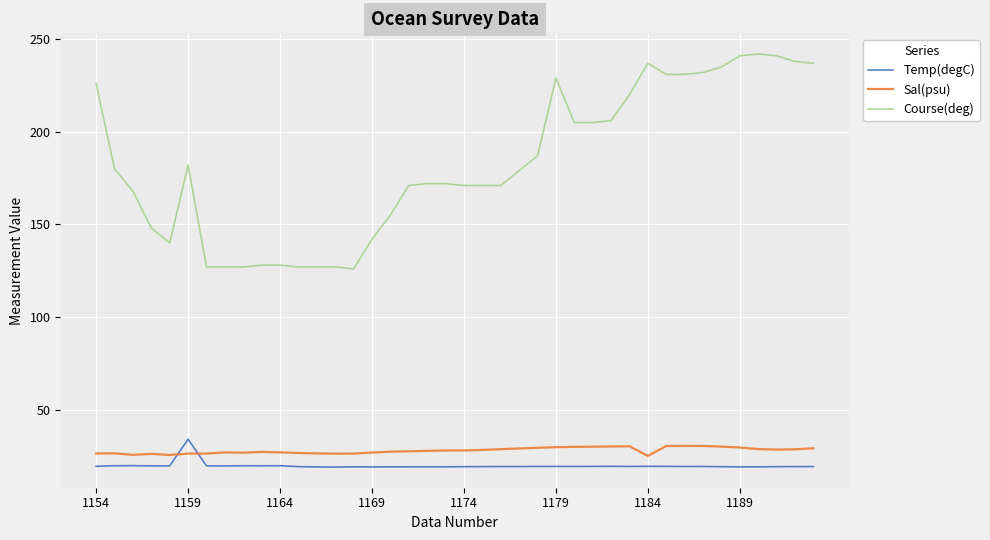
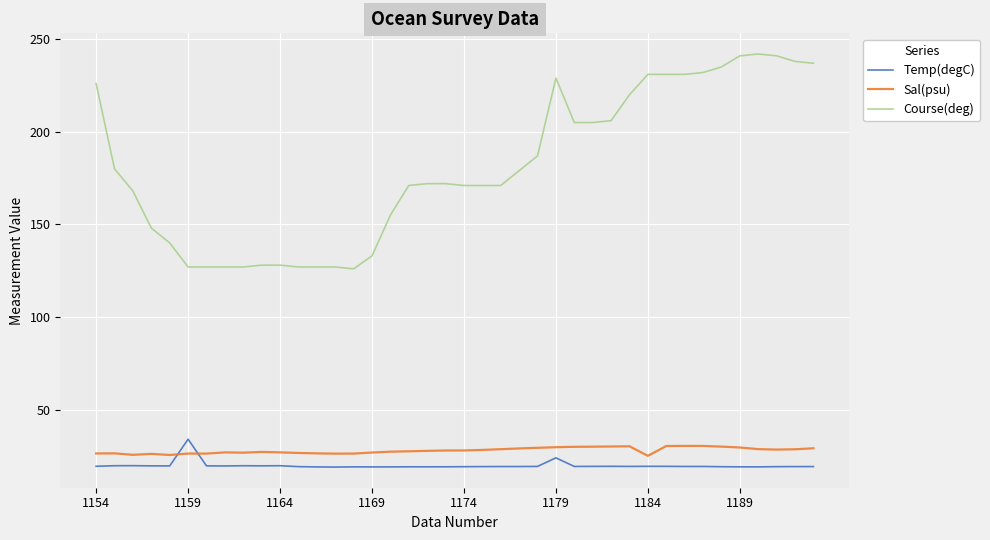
Course(deg), 1159: 182 -> 127
Course(deg), 1169: 142 -> 133
Temp(degC), 1179: 19 -> 24
Course(deg), 1184: 237 -> 231
